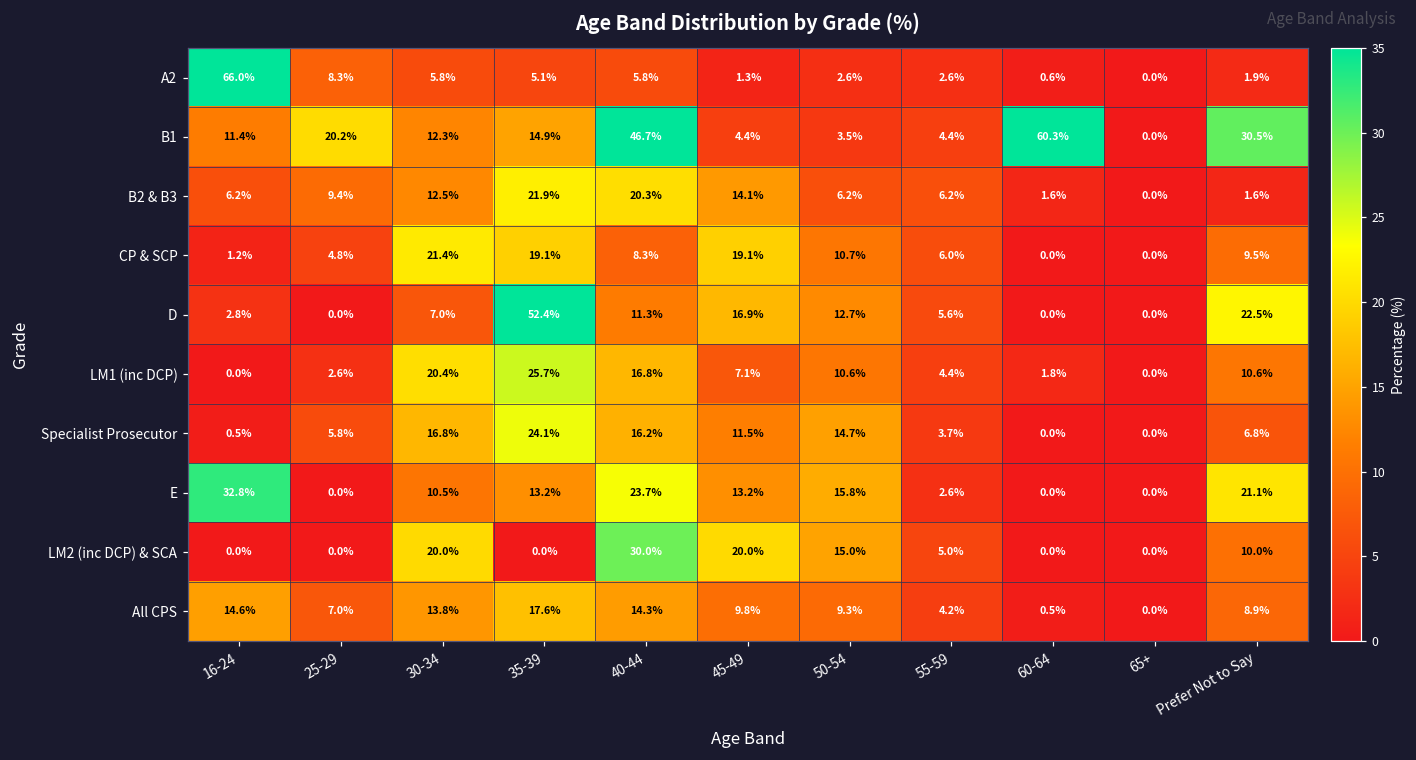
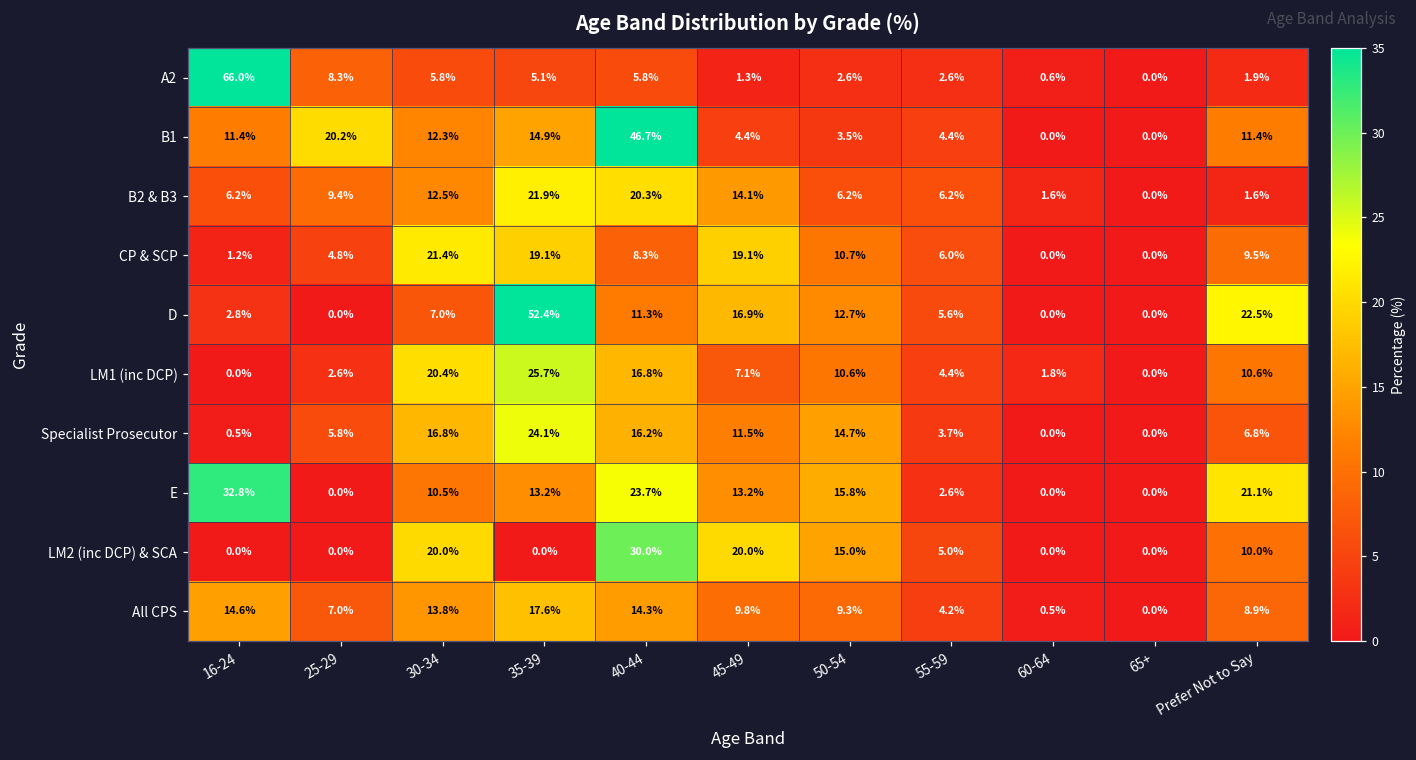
B1, 60-64: 60.3% -> 0.0%
B1, Prefer Not to Say: 30.5% -> 11.4%
